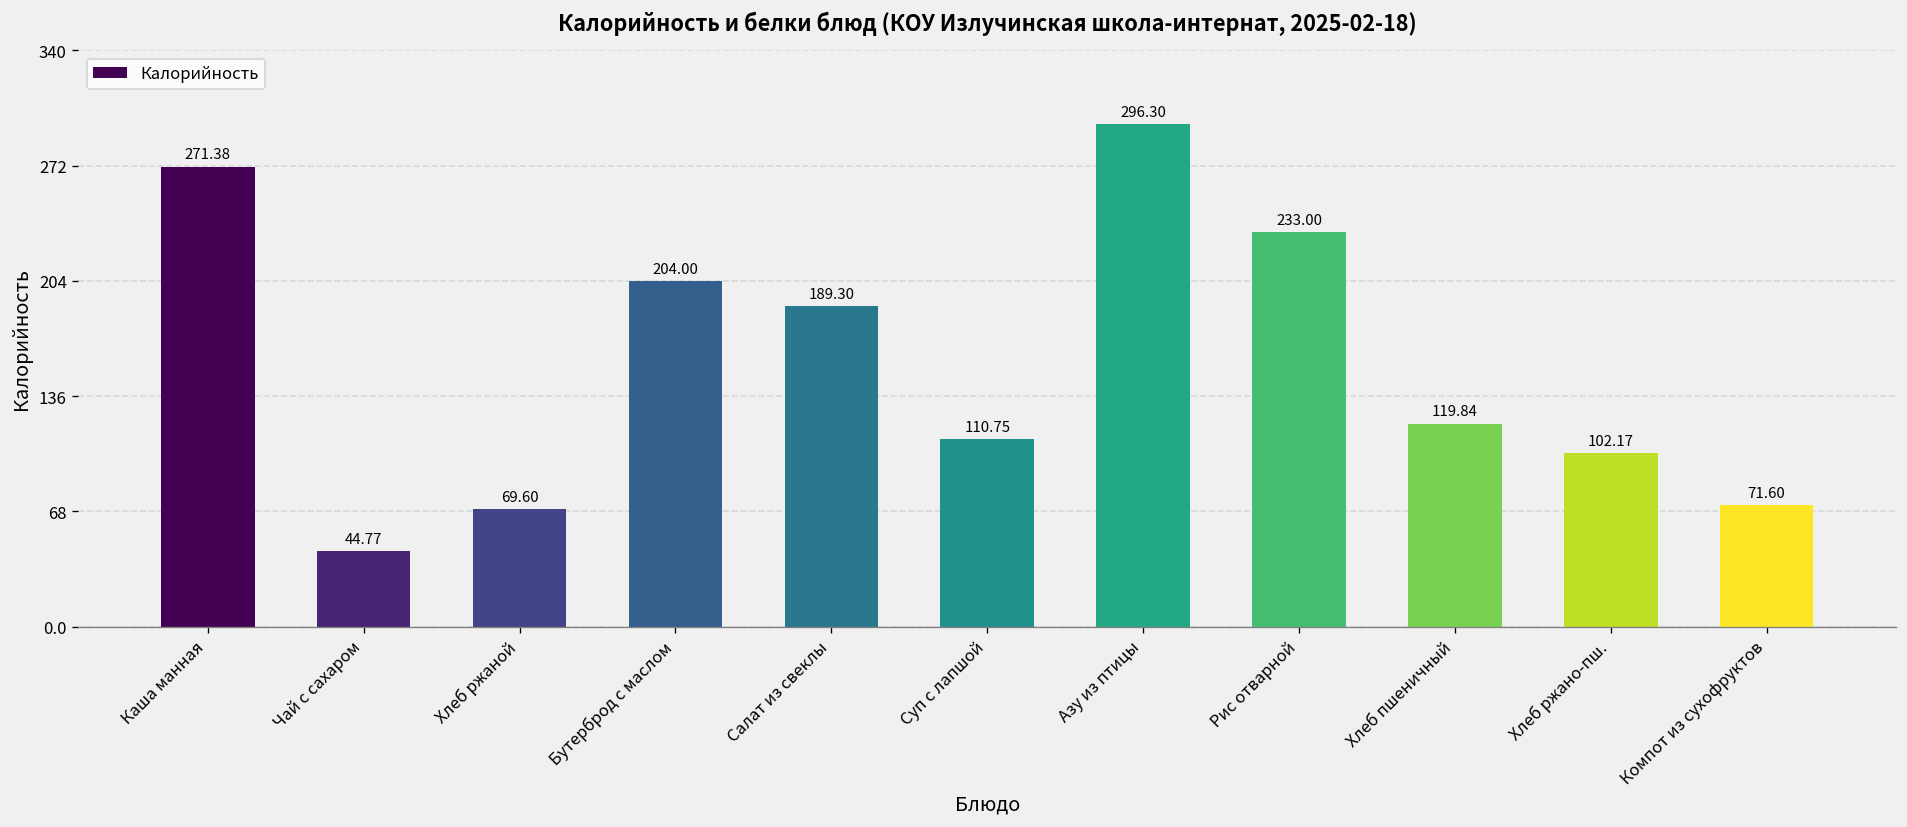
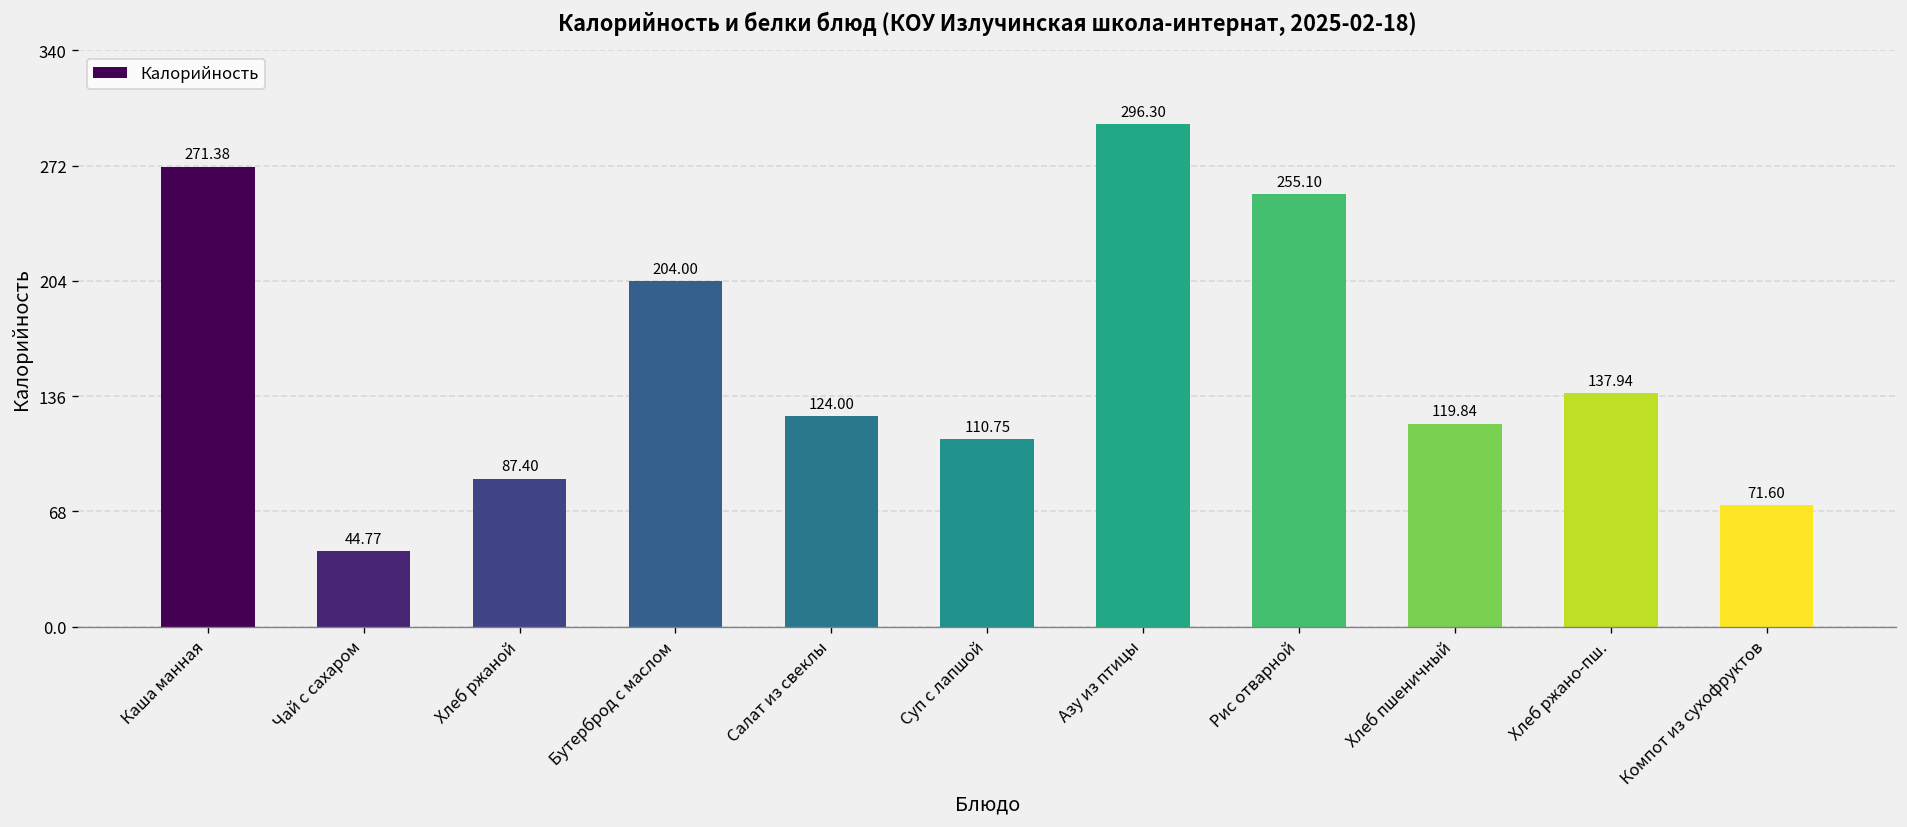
Хлеб ржаной: 69.60 -> 87.40
Салат из свеклы: 189.30 -> 124.00
Рис отварной: 233.00 -> 255.10
Хлеб ржано-пш.: 102.17 -> 137.94
